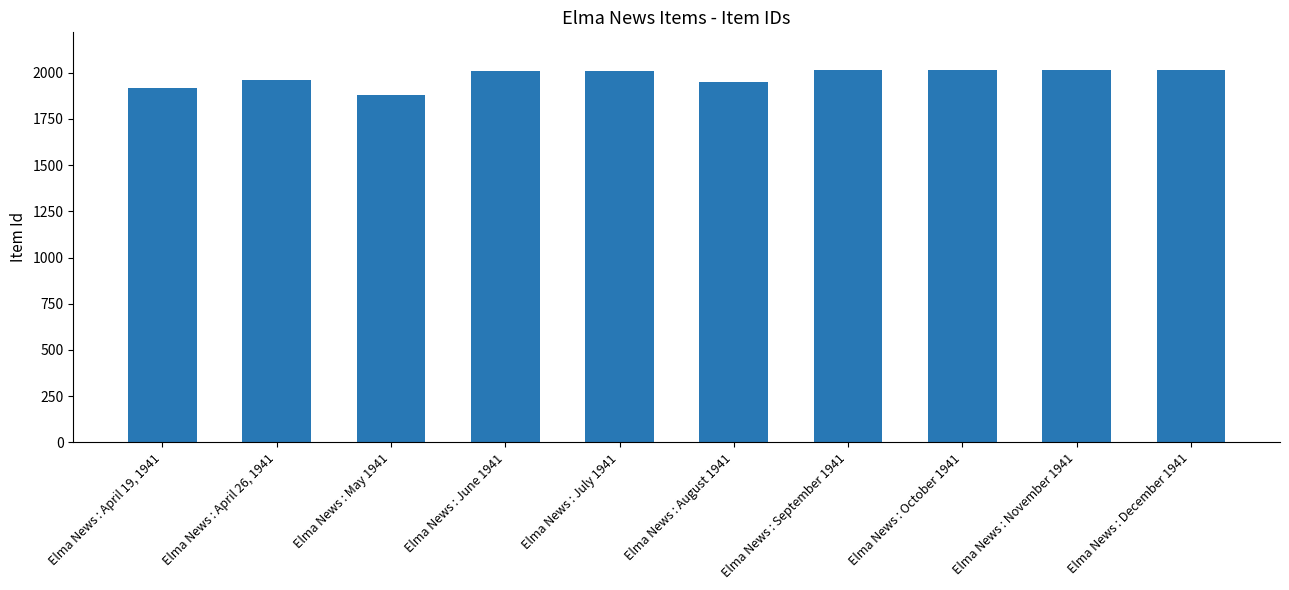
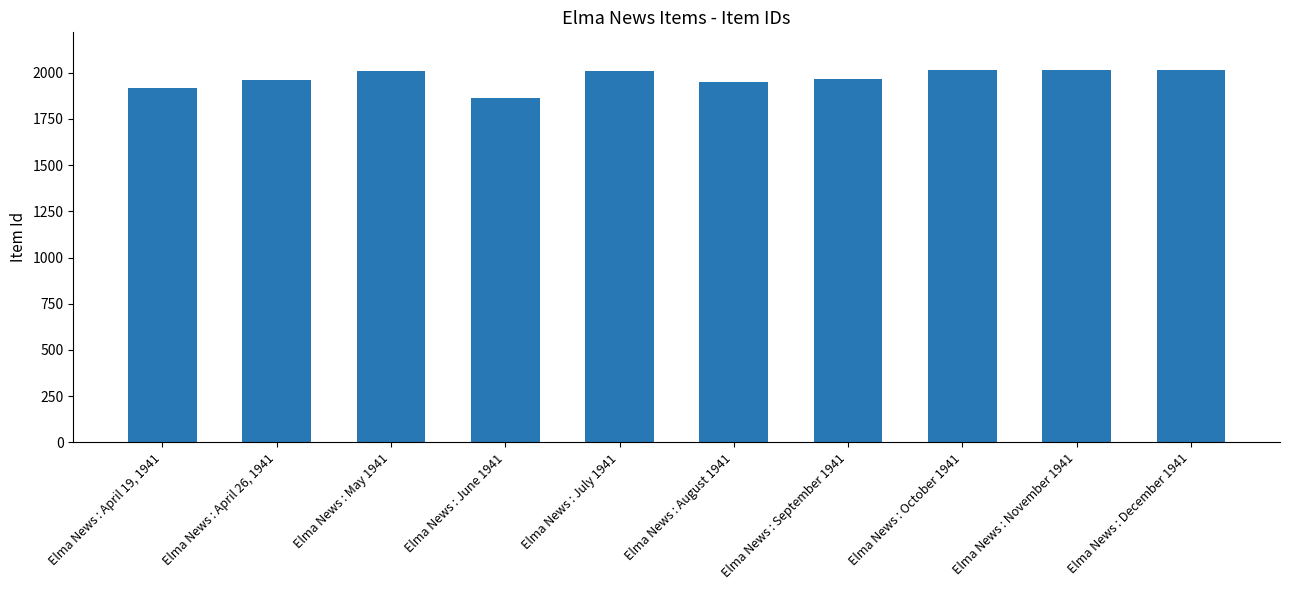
Elma News : May 1941: 1880 -> 2010
Elma News : June 1941: 2010 -> 1860
Elma News : September 1941: 2010 -> 1970
